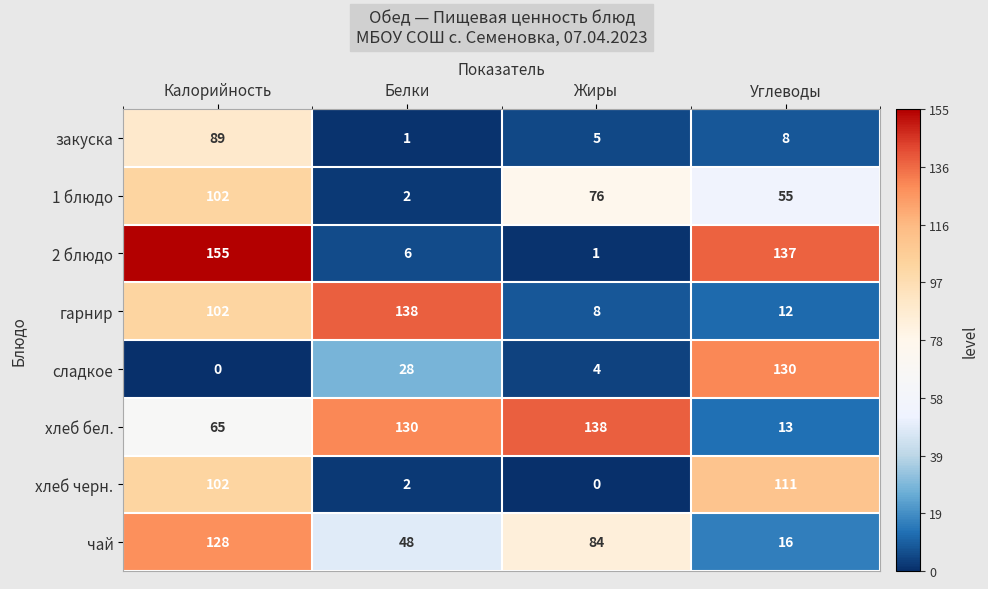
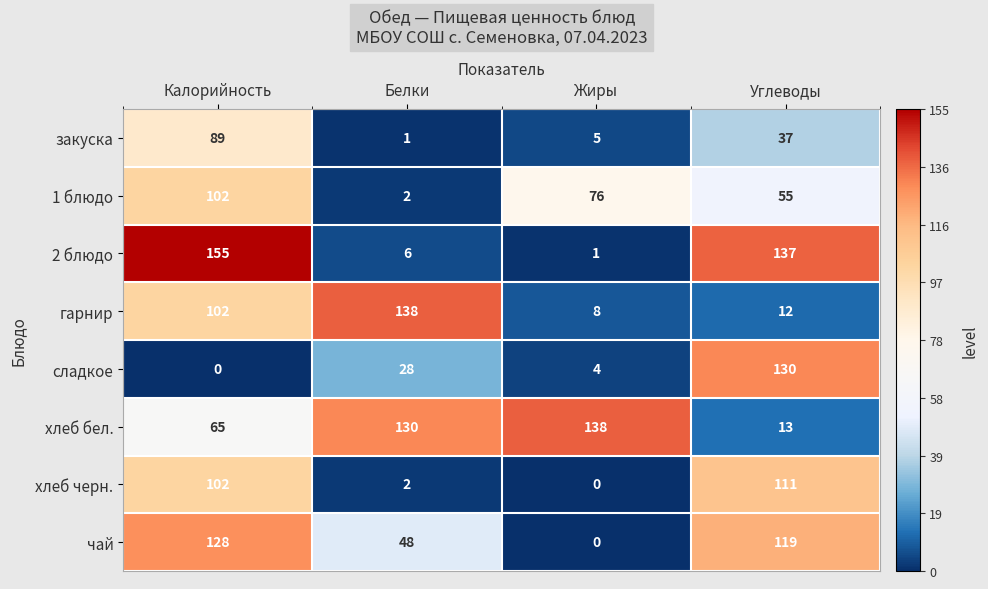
закуска, Углеводы: 8 -> 37
чай, Жиры: 84 -> 0
чай, Углеводы: 16 -> 119
